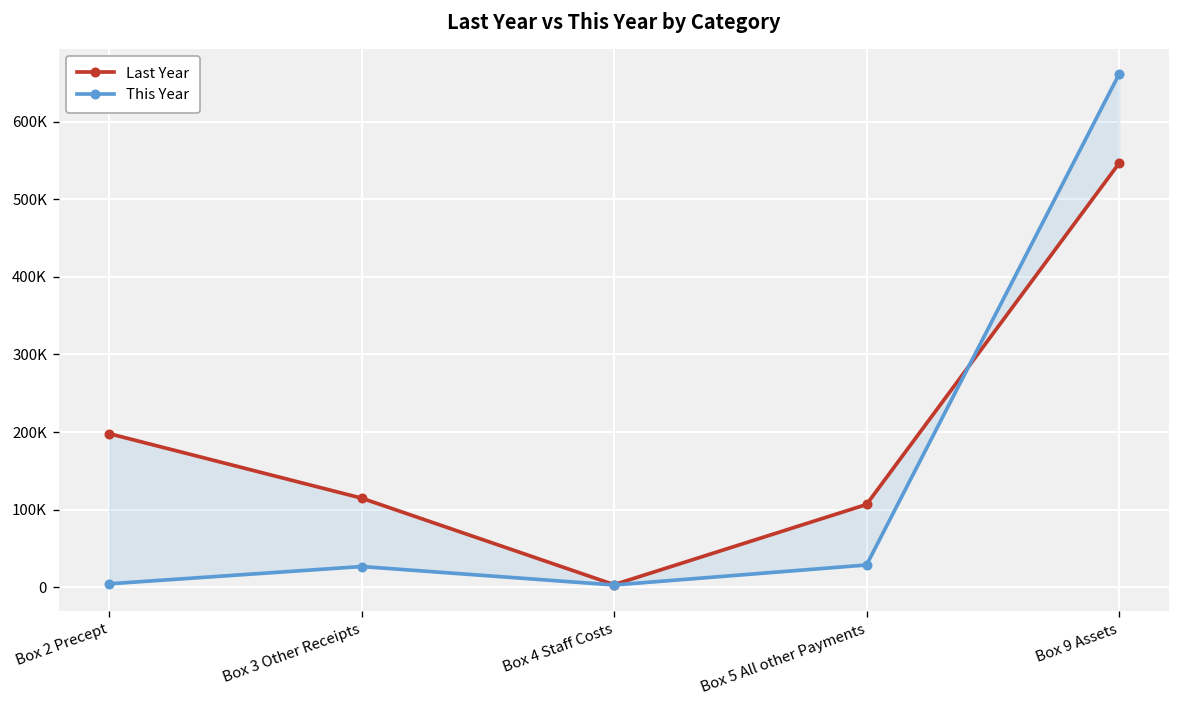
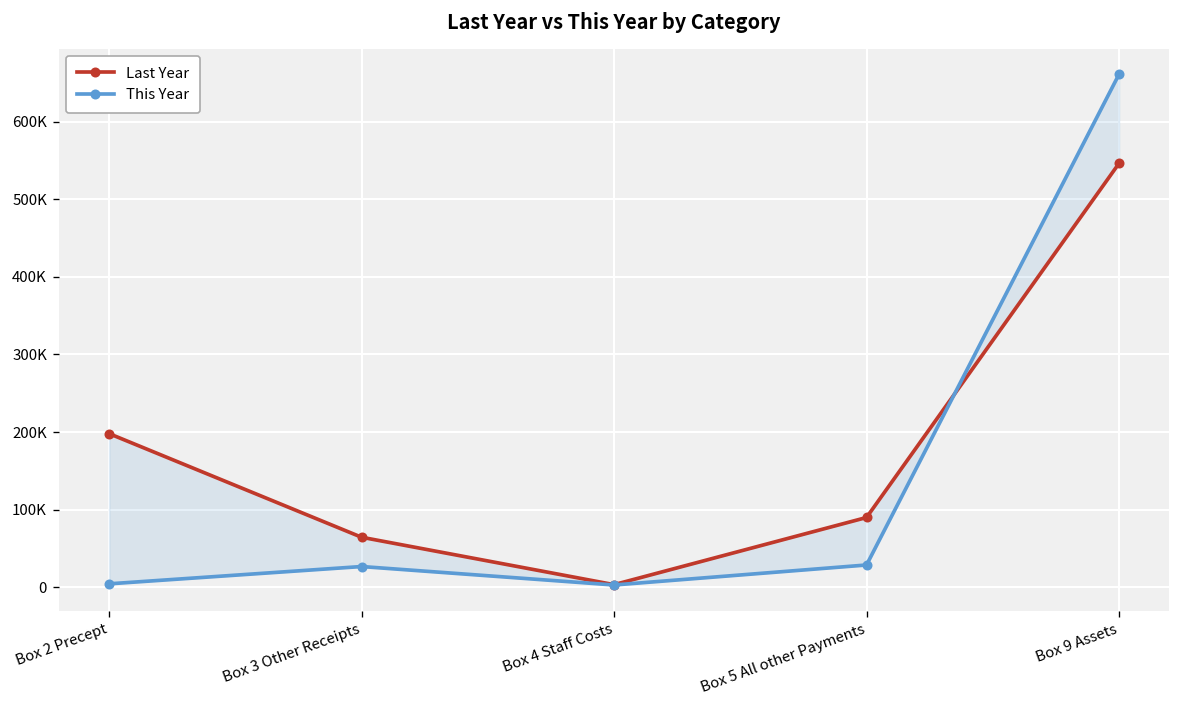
Last Year, Box 3 Other Receipts: 110000 -> 60000
Last Year, Box 5 All other Payments: 110000 -> 90000
